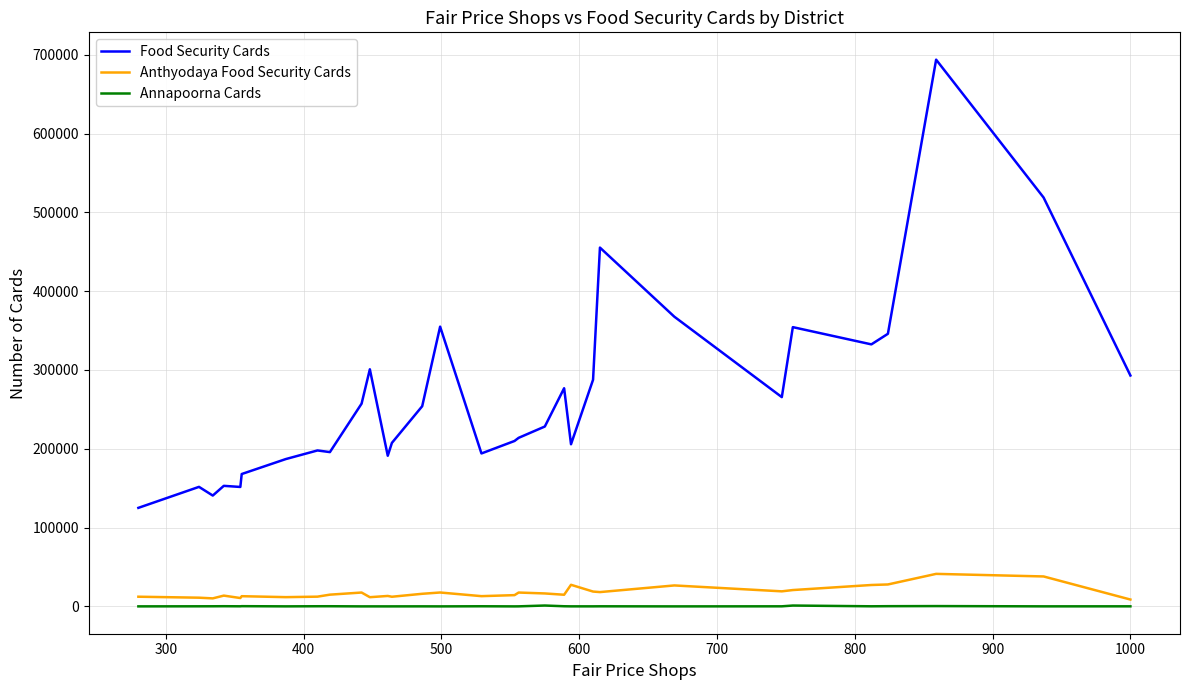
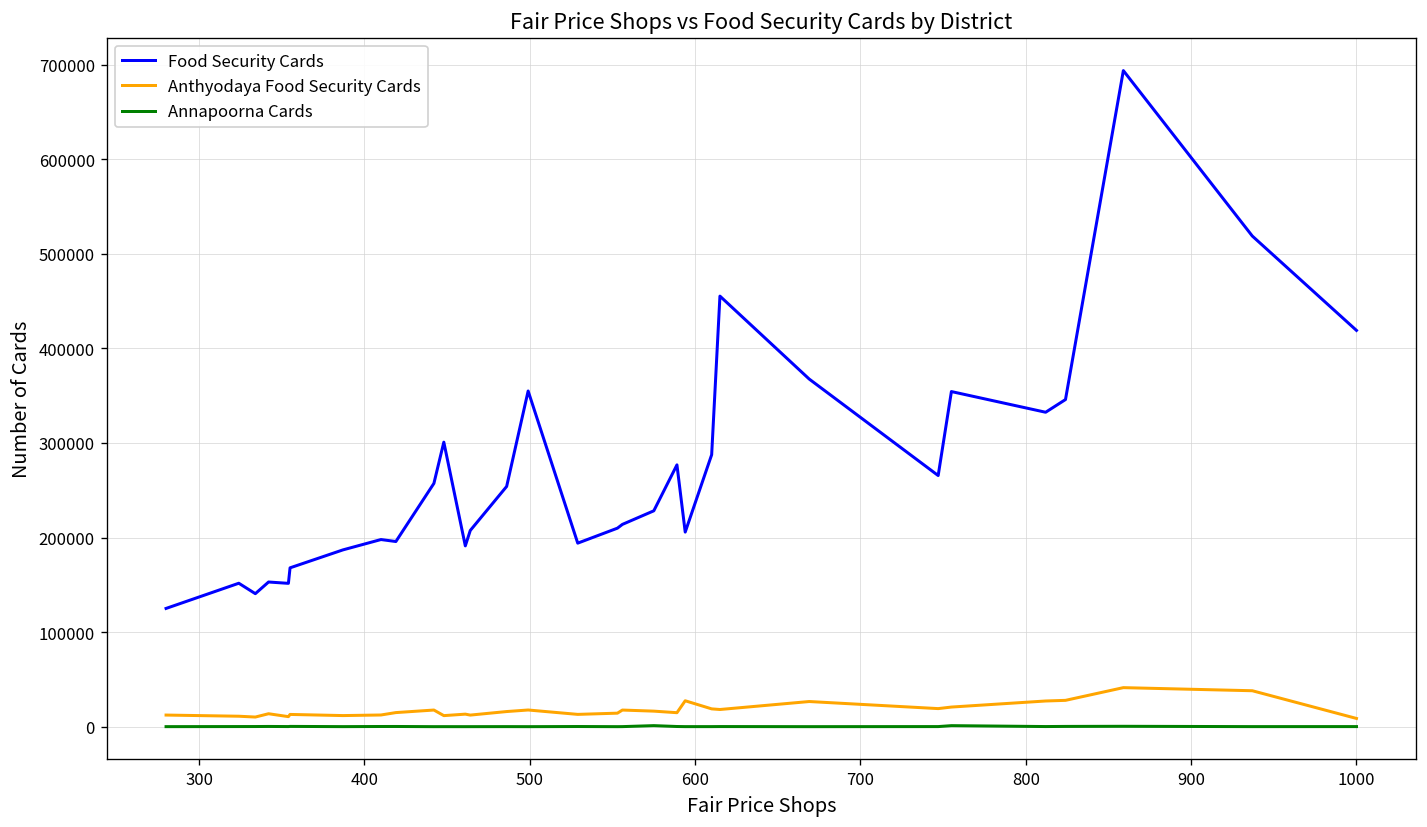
Food Security Cards, 1000: 290000 -> 420000
